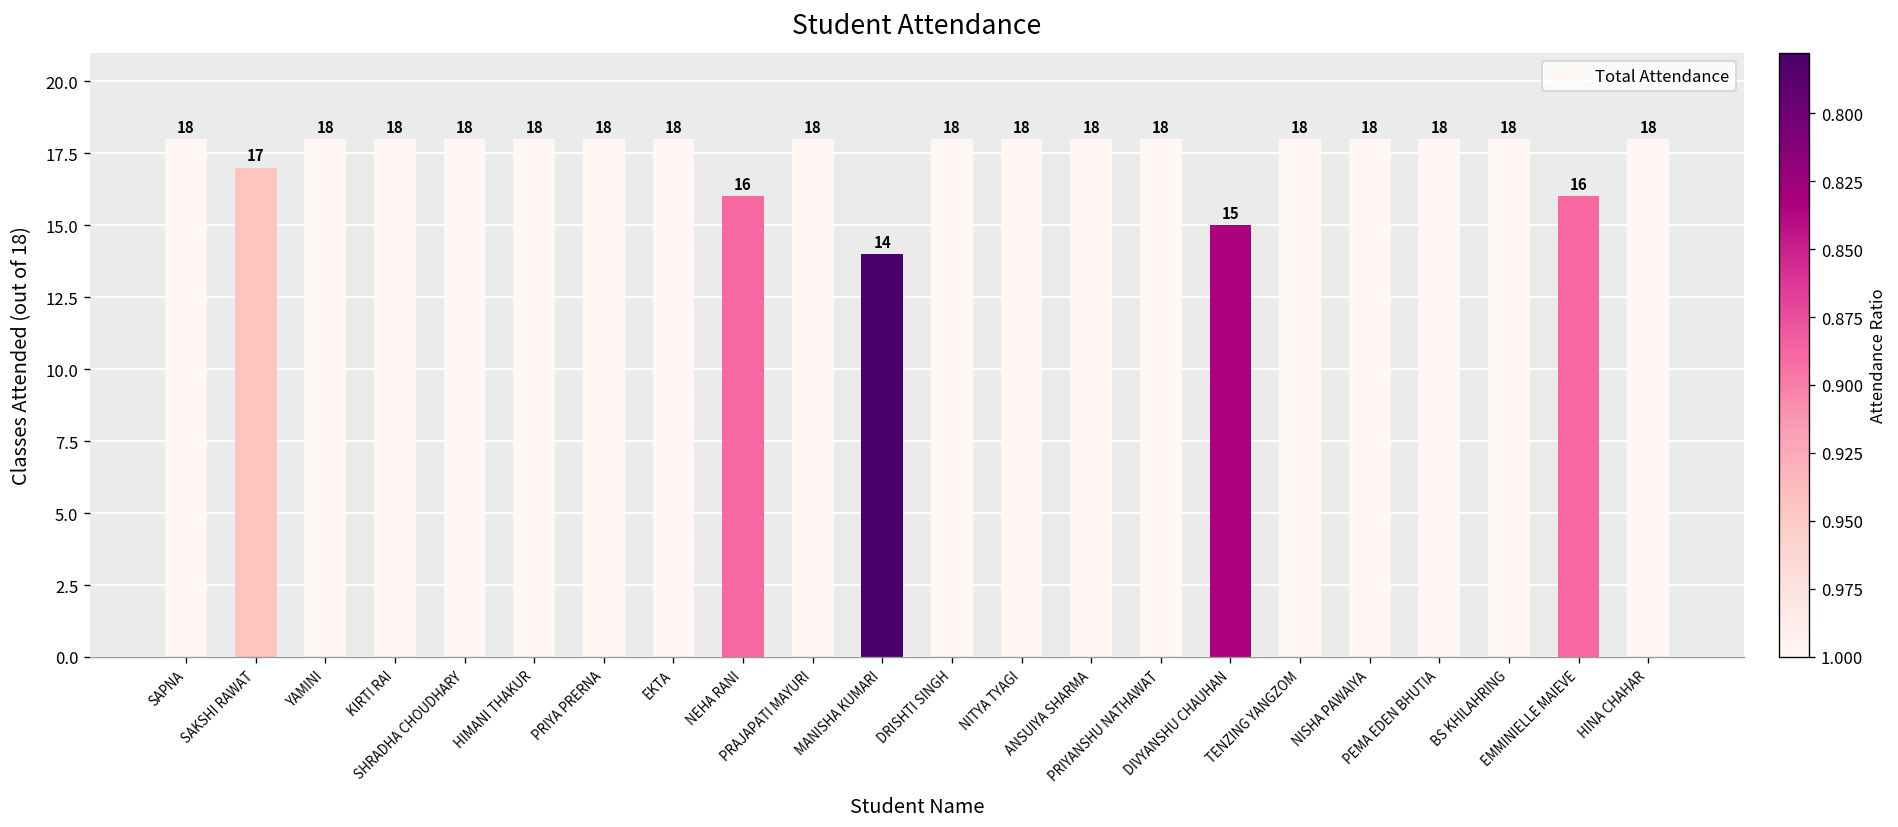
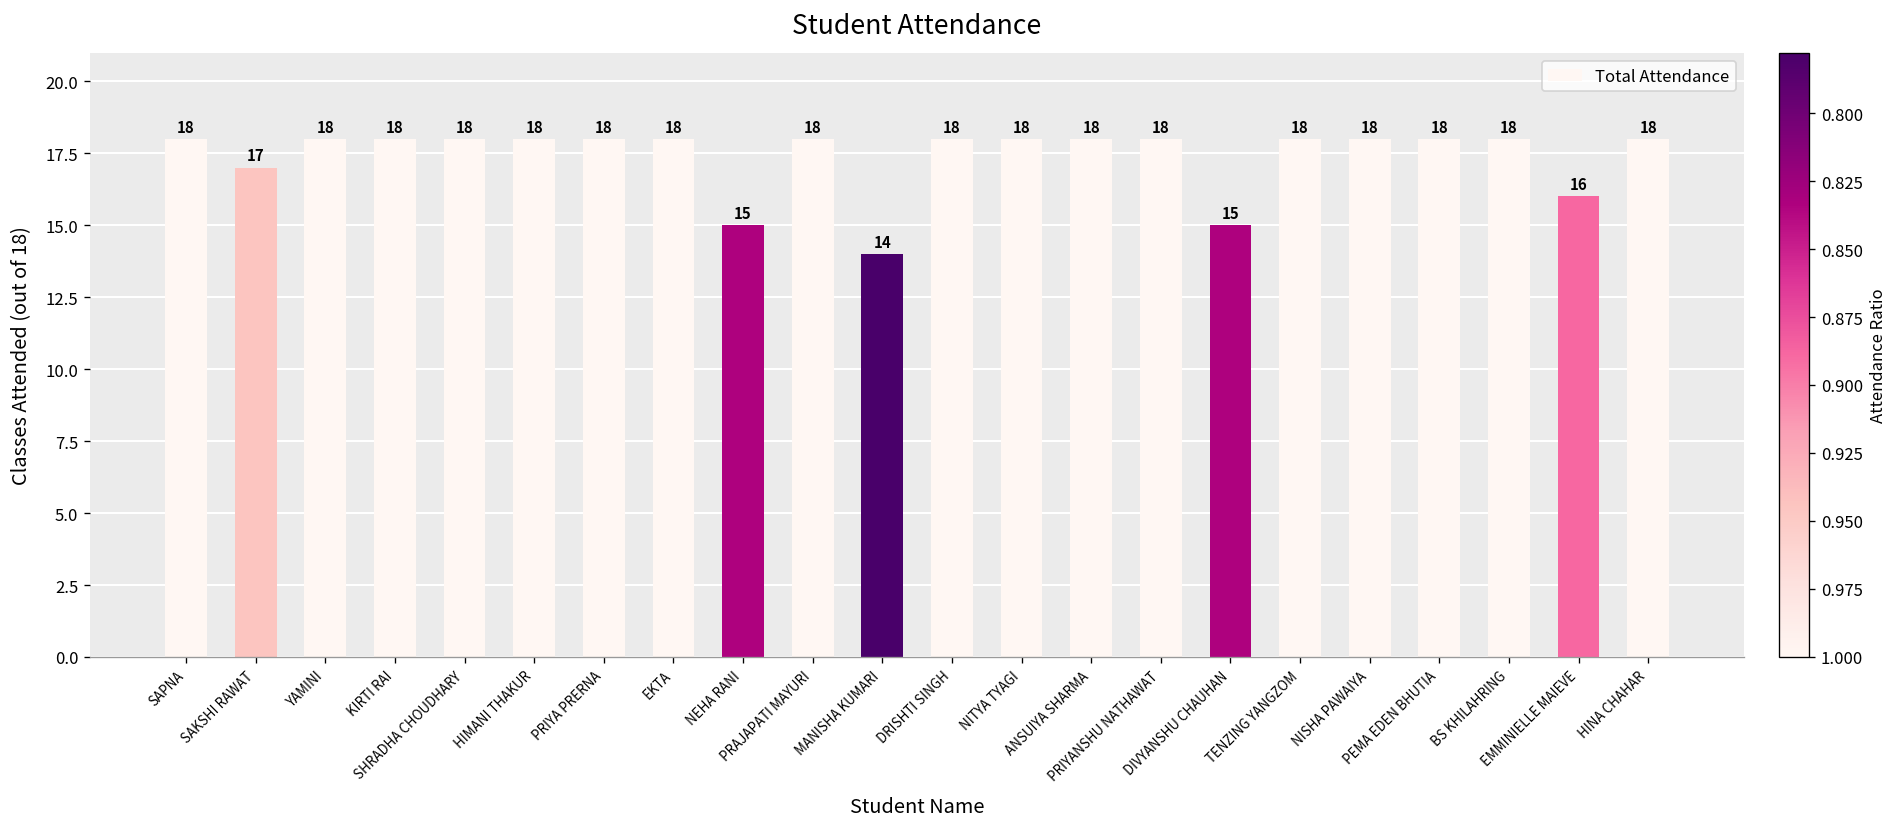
NEHA RANI: 16 -> 15
